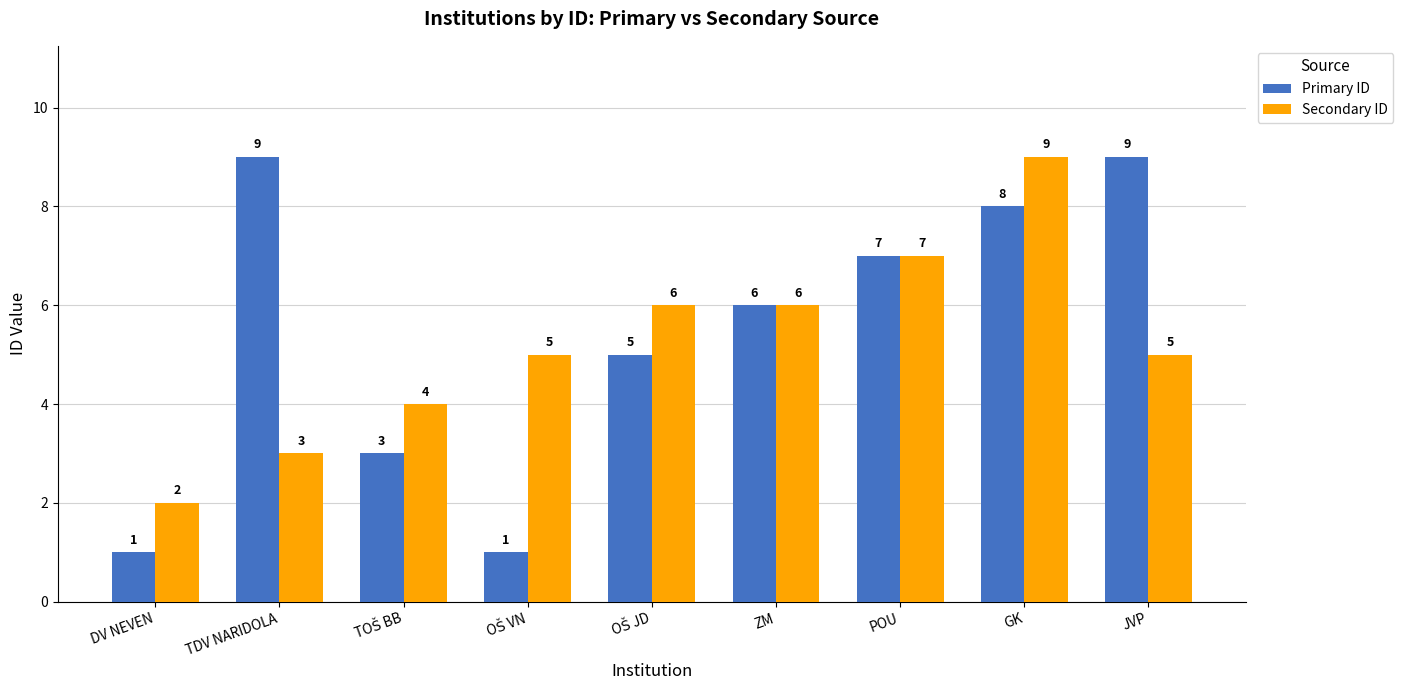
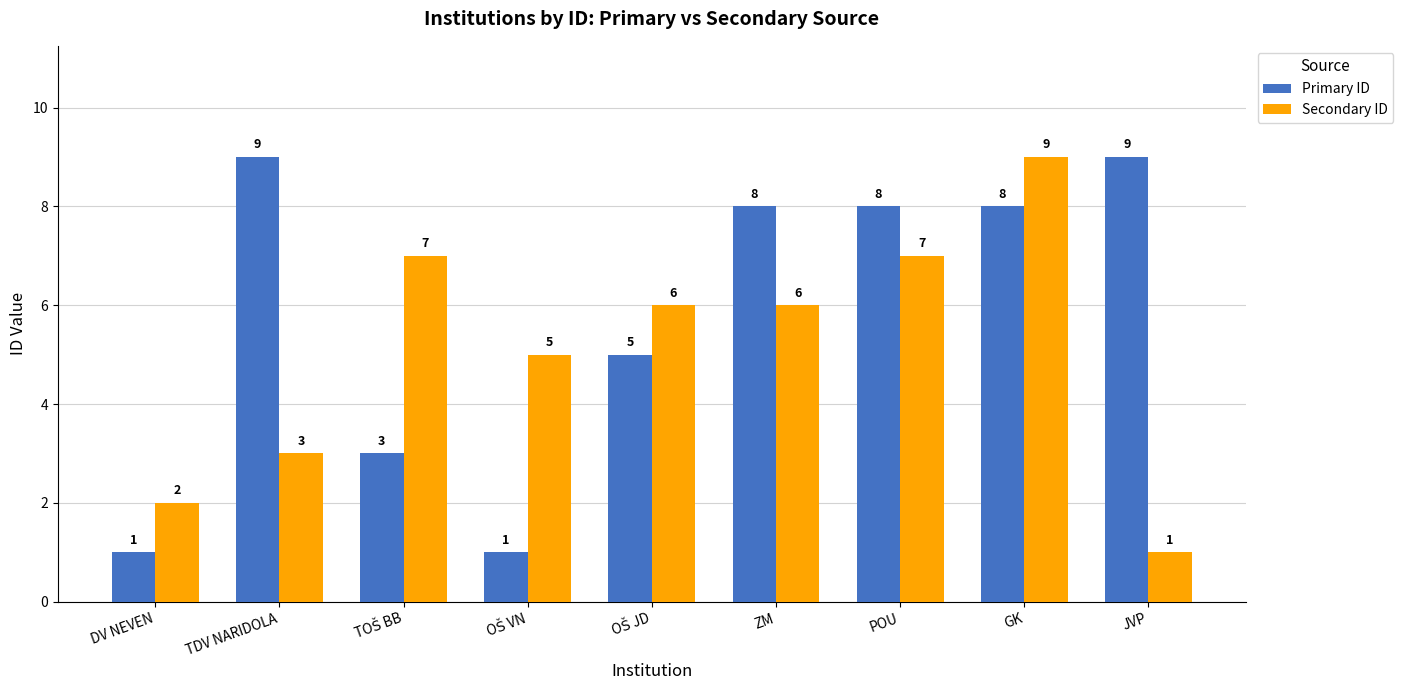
Secondary ID, TOŠ BB: 4 -> 7
Primary ID, ZM: 6 -> 8
Primary ID, POU: 7 -> 8
Secondary ID, JVP: 5 -> 1
